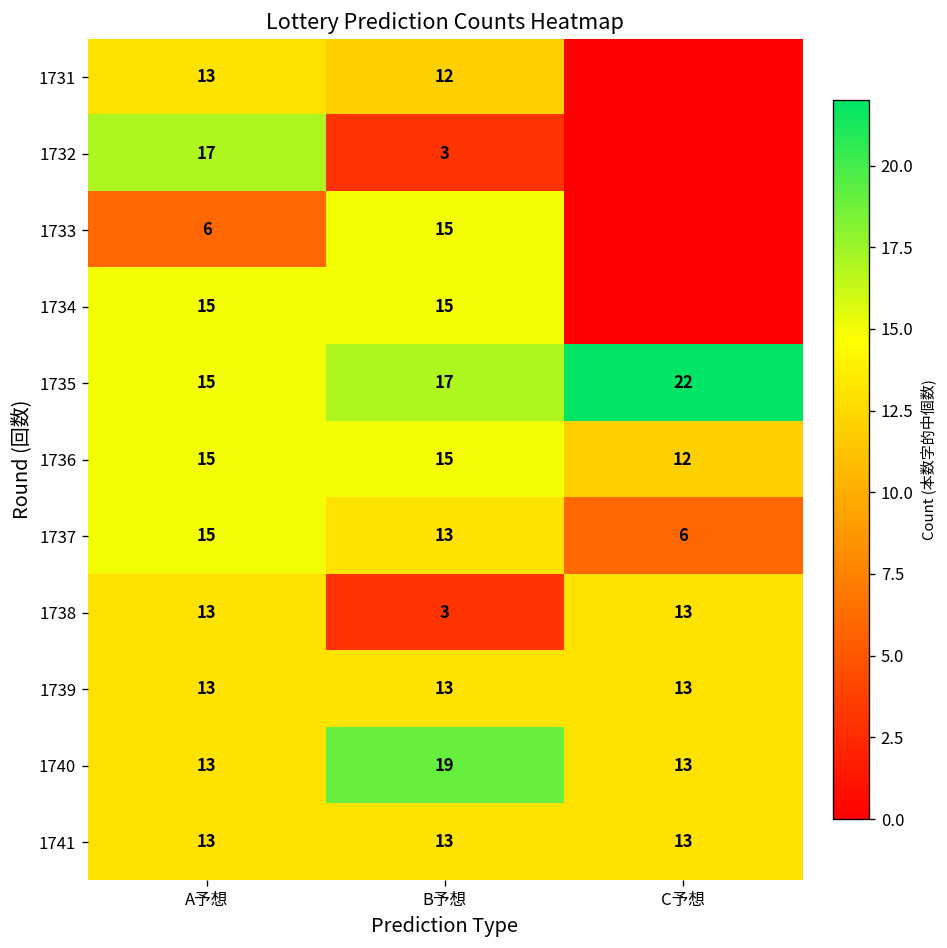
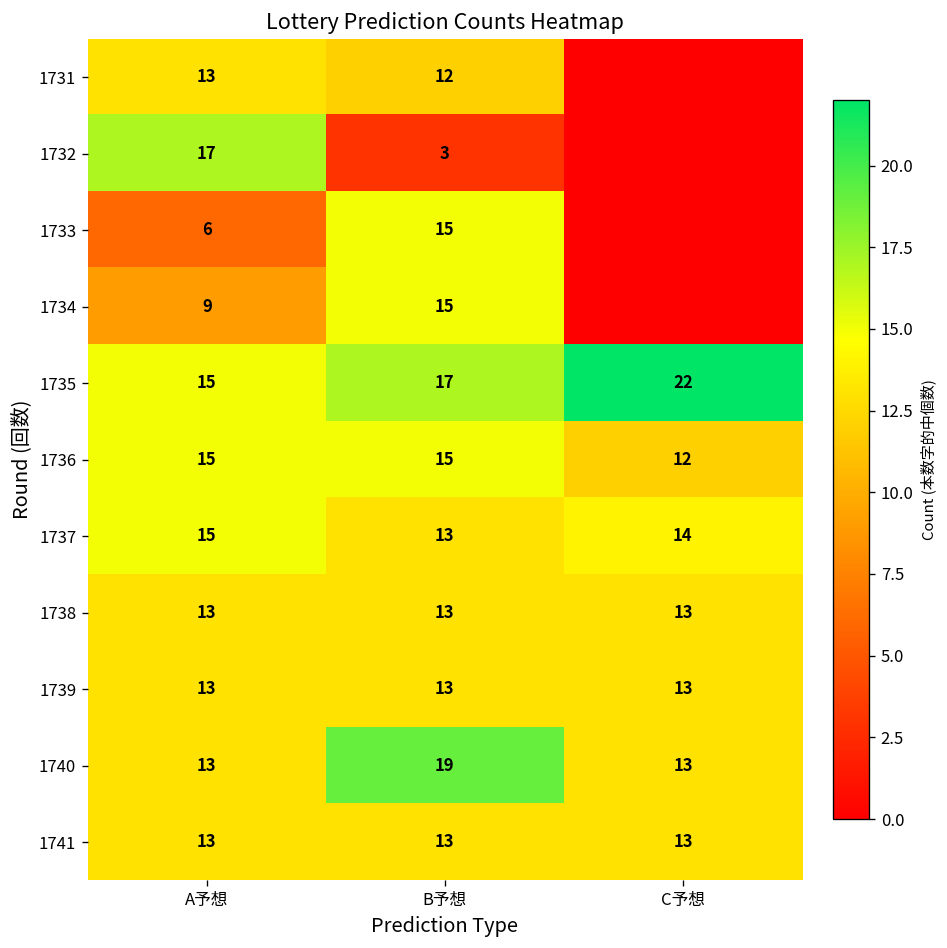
1734, A予想: 15 -> 9
1737, C予想: 6 -> 14
1738, B予想: 3 -> 13
